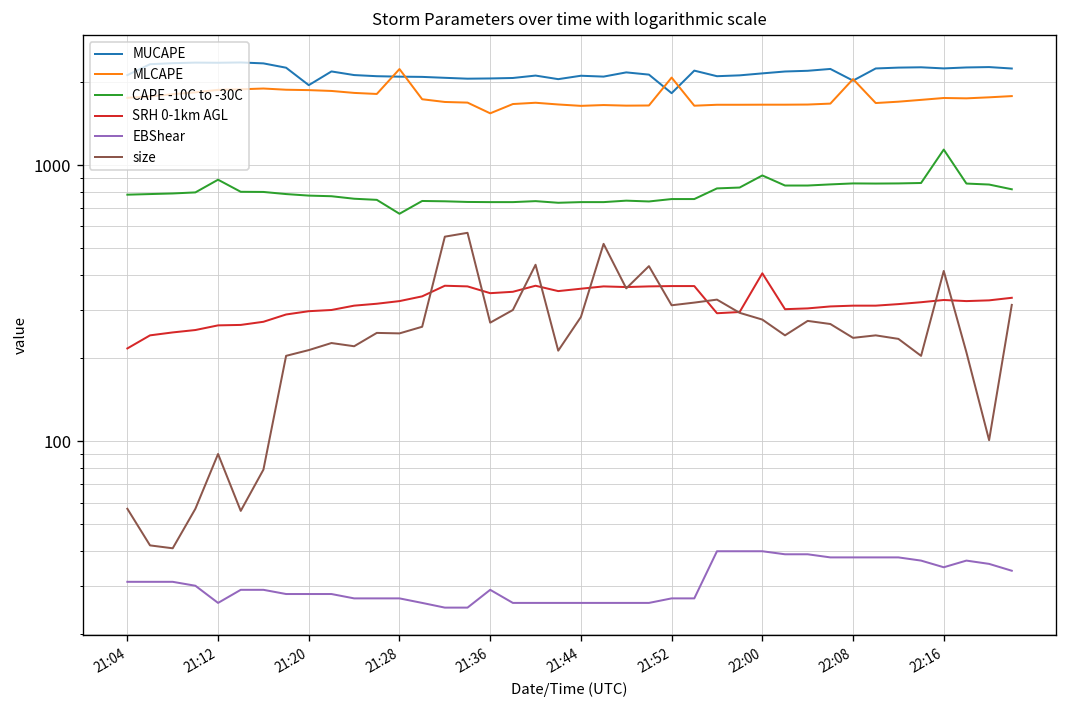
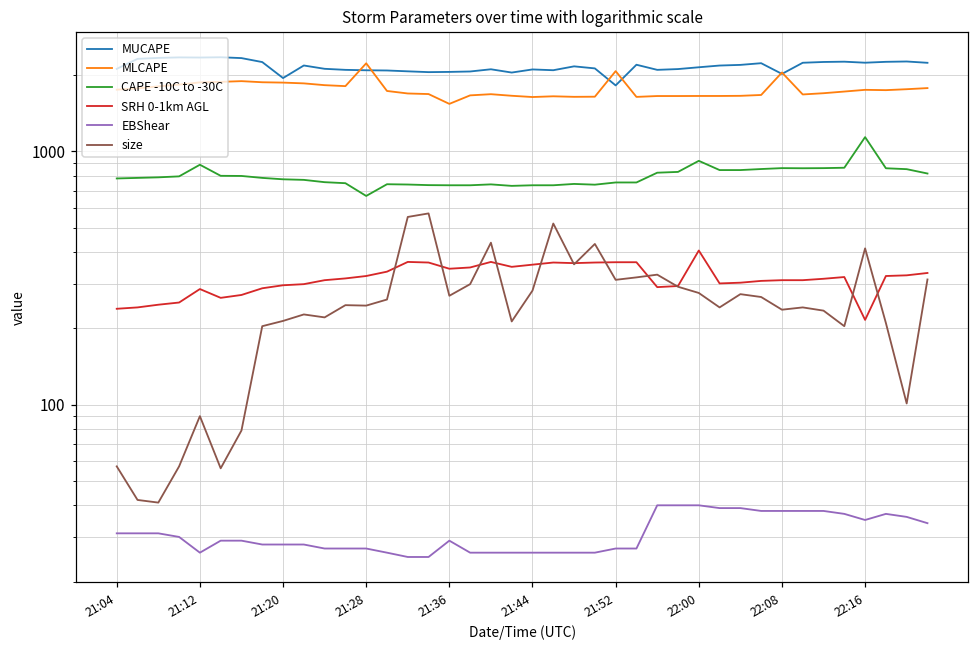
SRH 0-1km AGL, 21:04: 220 -> 240
SRH 0-1km AGL, 21:12: 260 -> 290
SRH 0-1km AGL, 22:16: 330 -> 220
